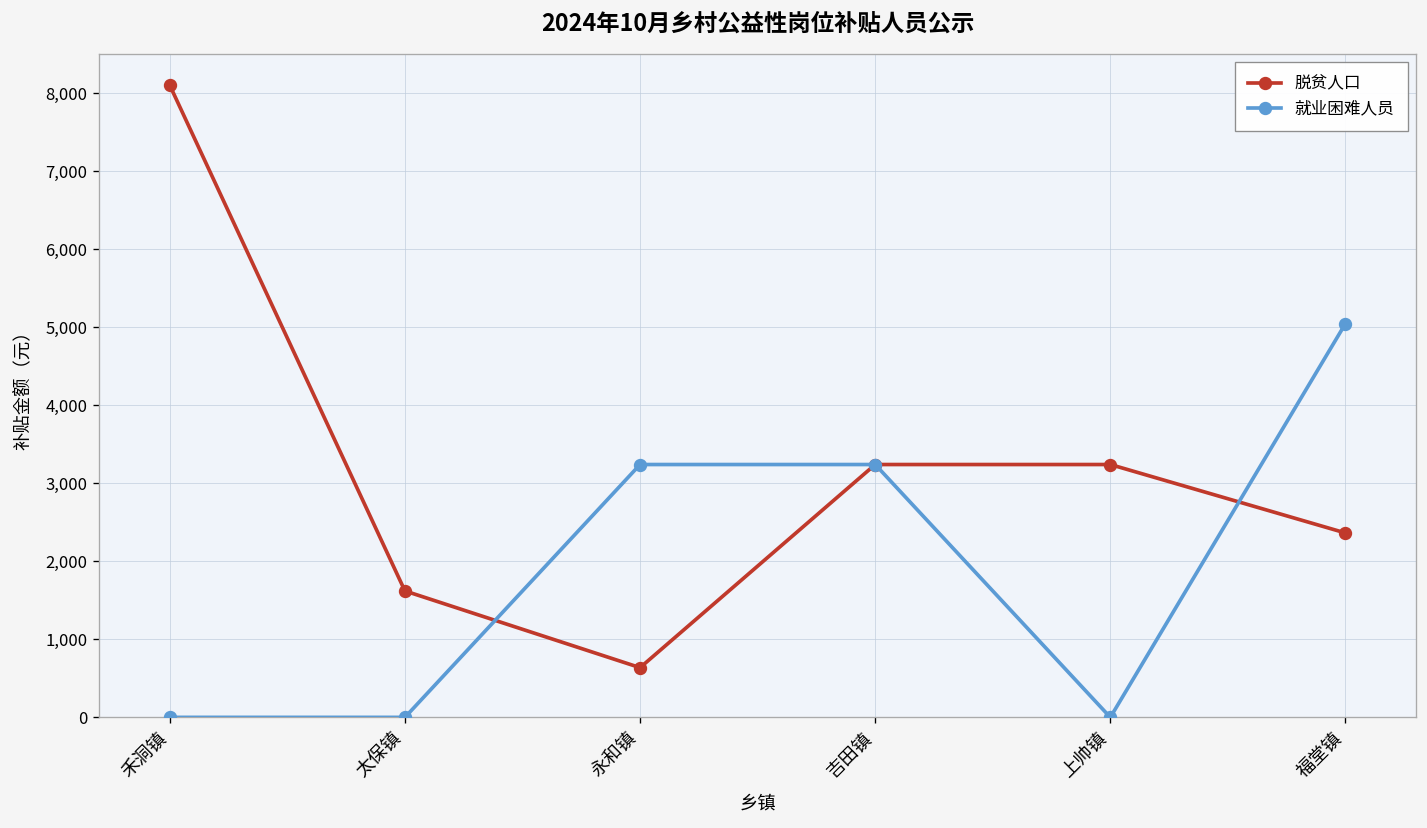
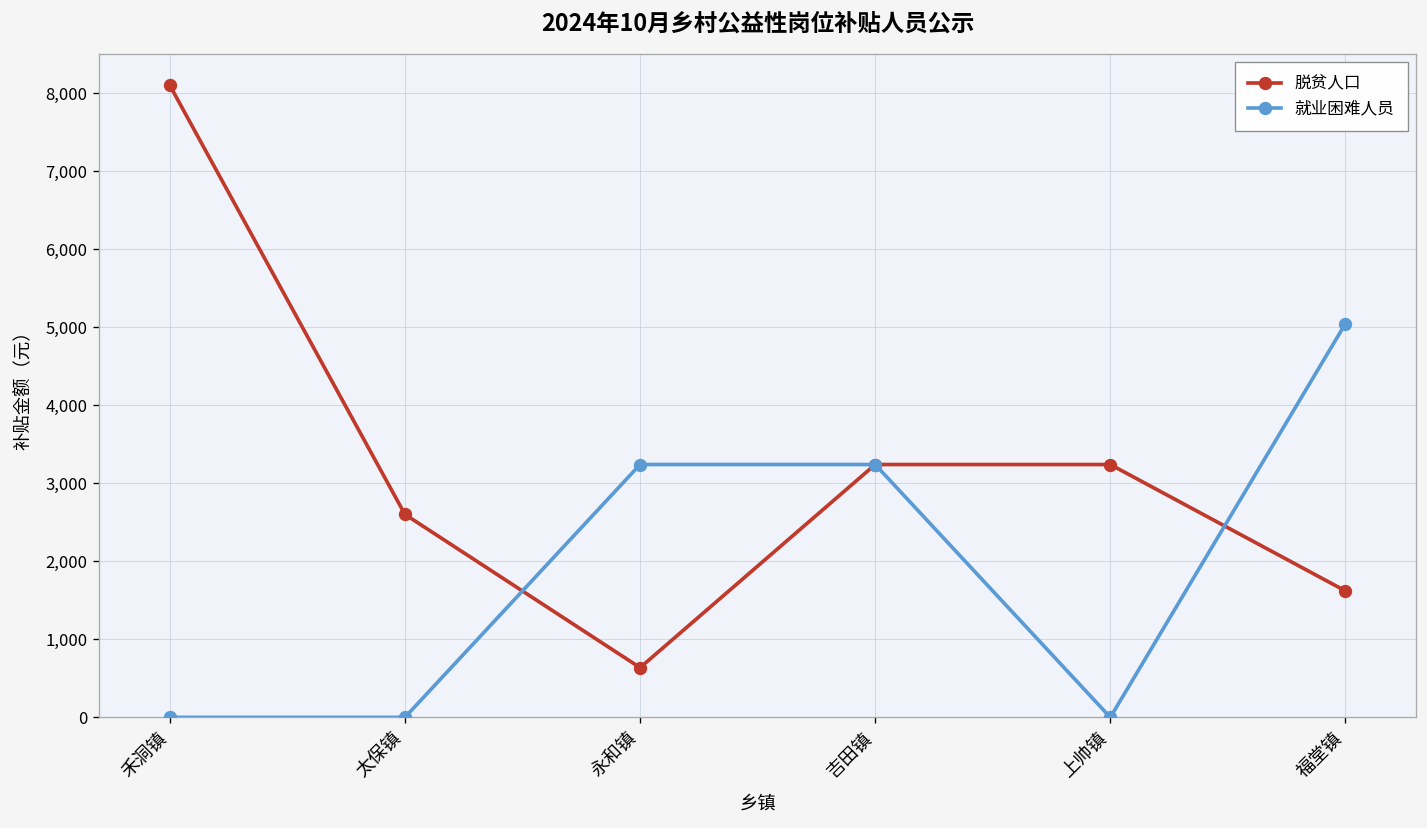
脱贫人口, 太保镇: 1,600 -> 2,600
脱贫人口, 福堂镇: 2,400 -> 1,600
